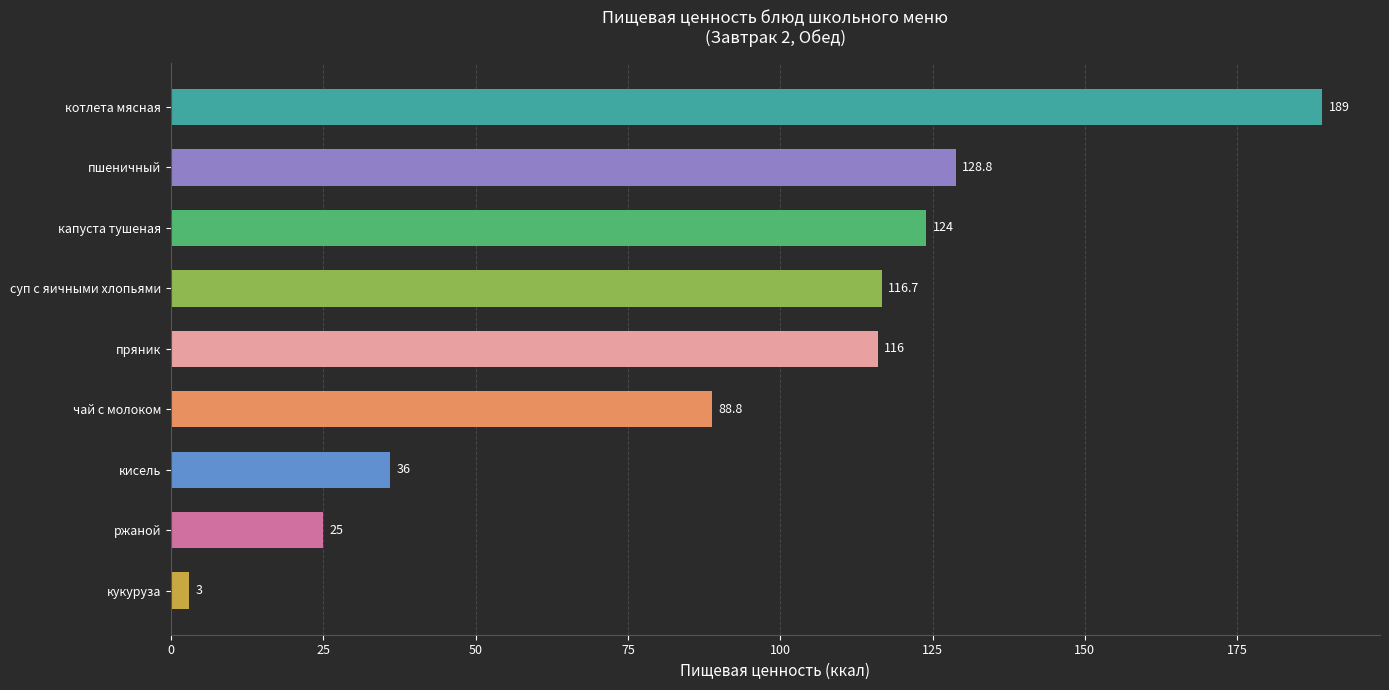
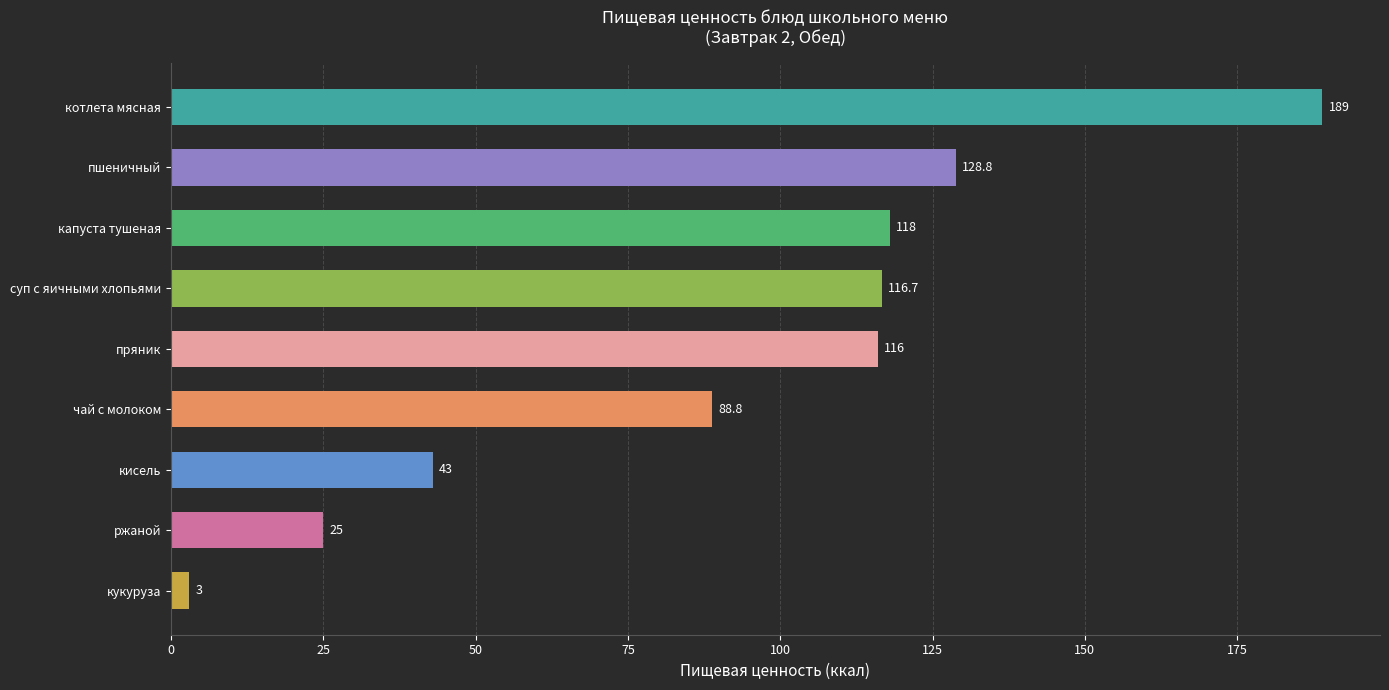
капуста тушеная: 124 -> 118
кисель: 36 -> 43
